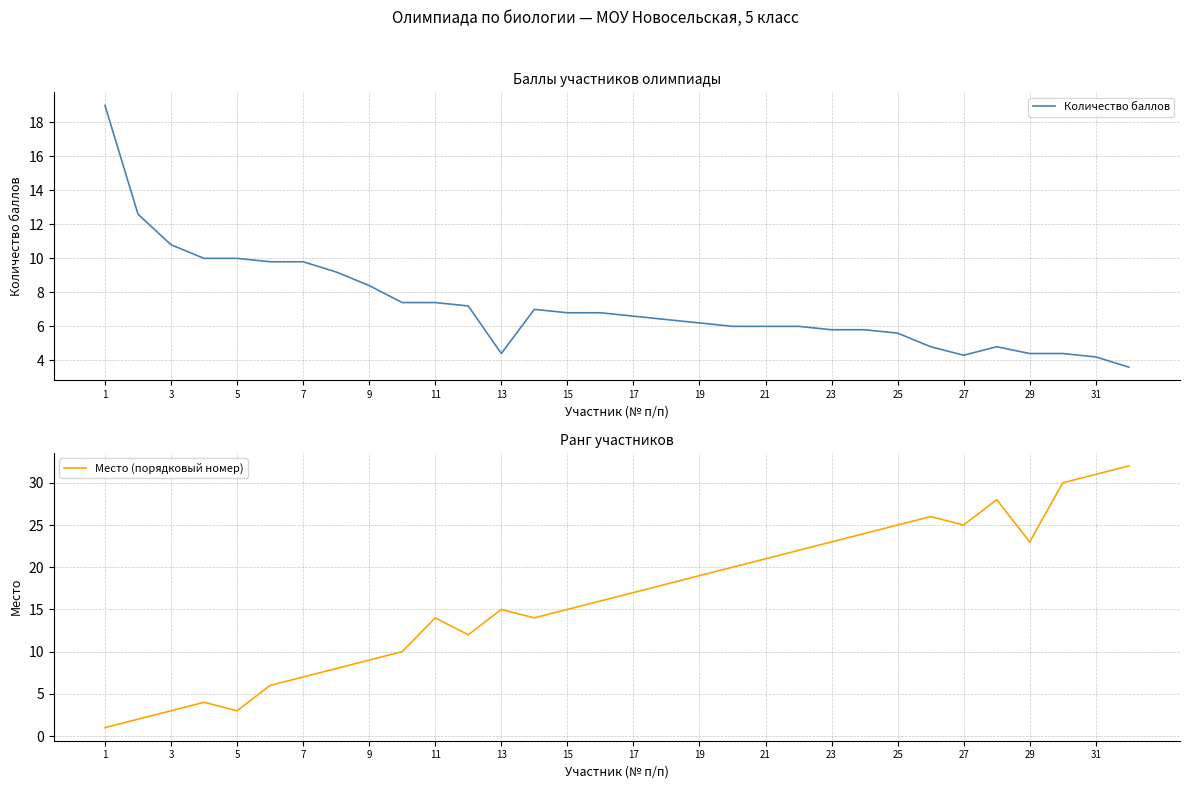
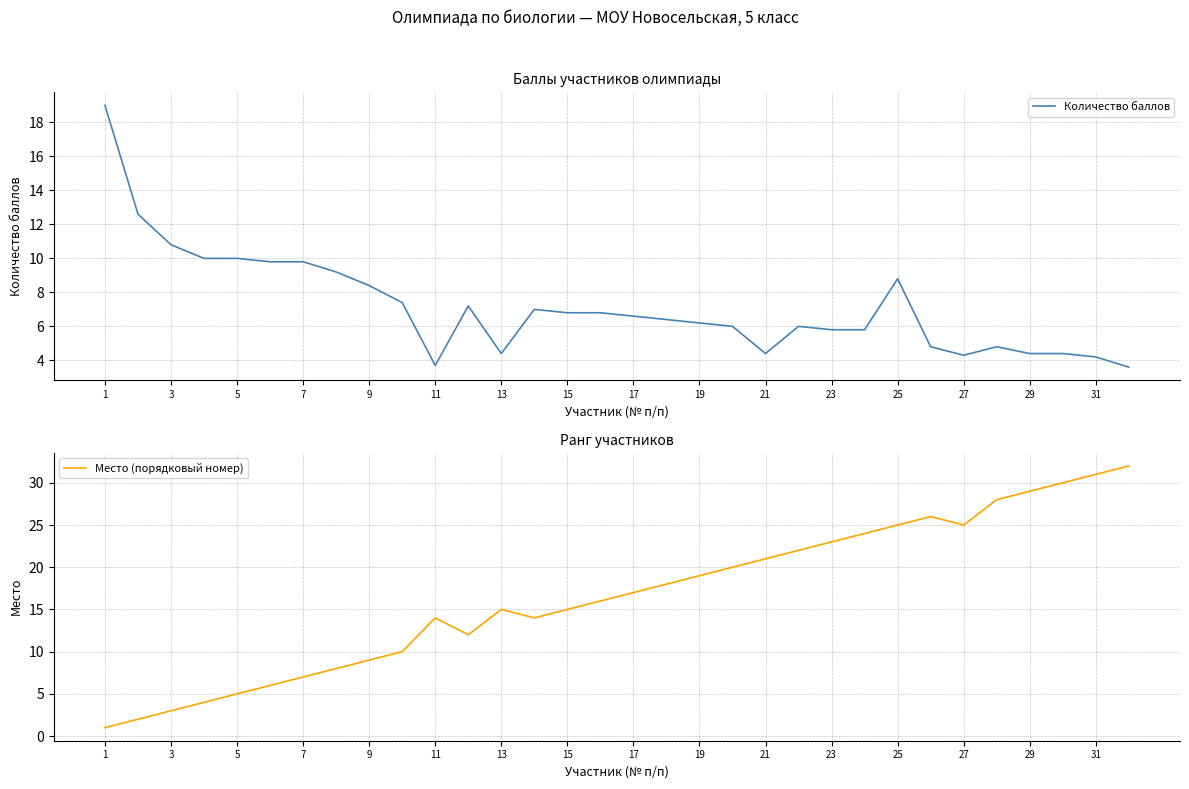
Баллы участников олимпиады, 11: 7.4 -> 3.7
Баллы участников олимпиады, 21: 6.0 -> 4.4
Баллы участников олимпиады, 25: 5.6 -> 8.8
Ранг участников, 5: 3 -> 5
Ранг участников, 29: 23 -> 29
